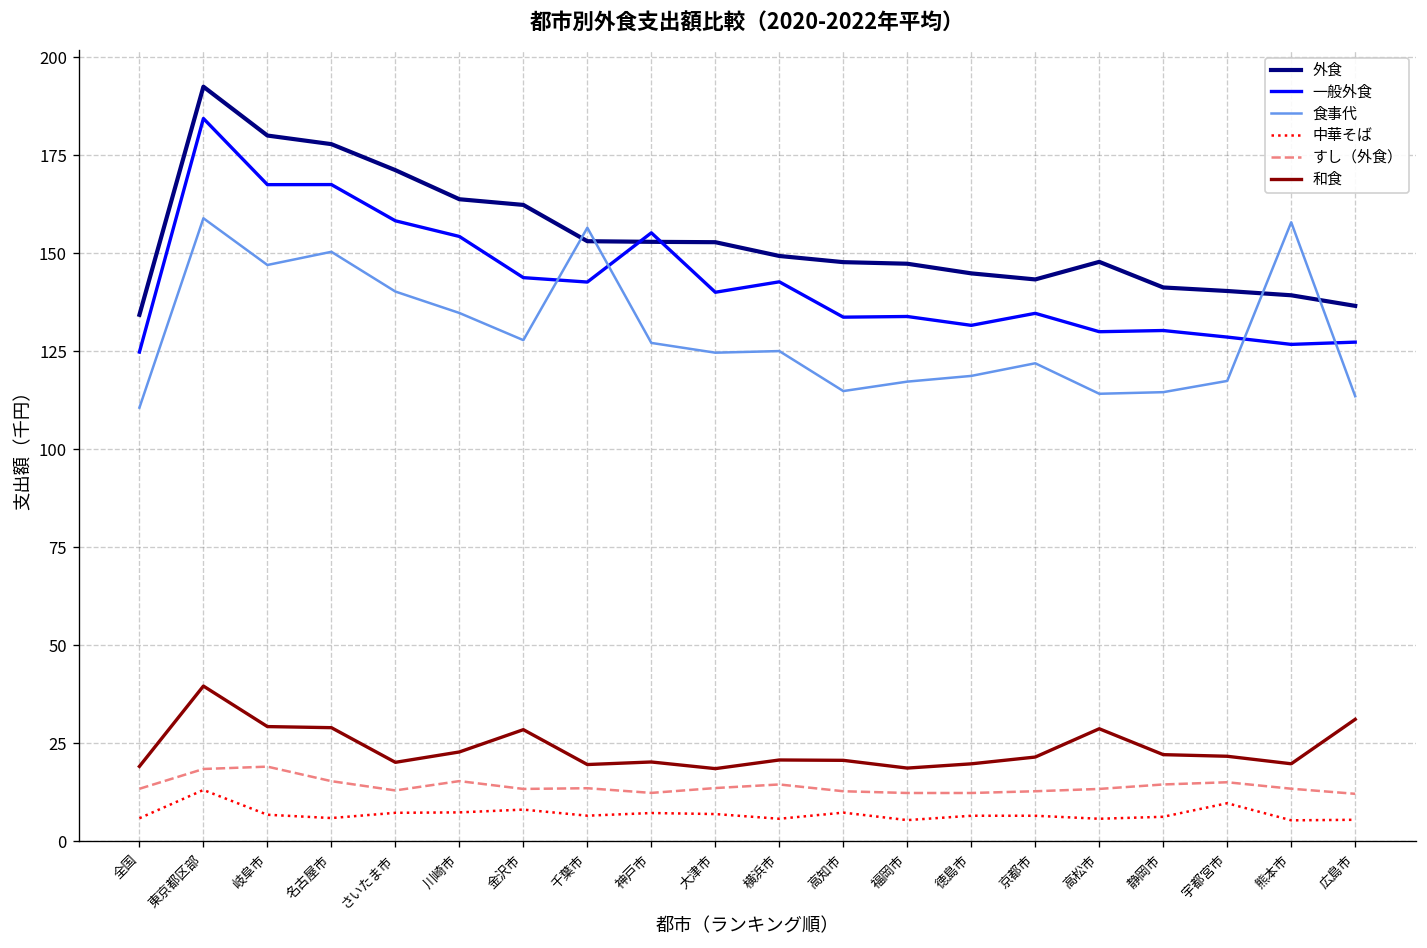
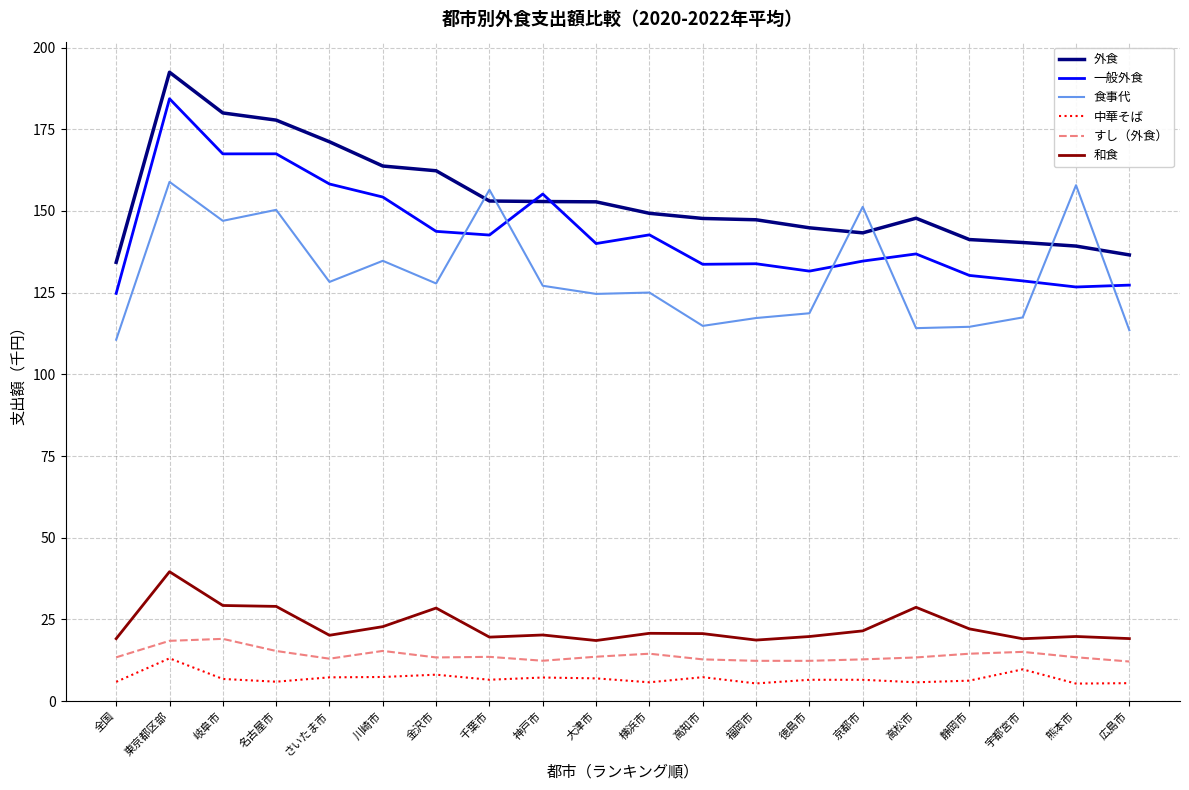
食事代, さいたま市: 140 -> 128
食事代, 京都市: 122 -> 151
一般外食, 高松市: 130 -> 137
和食, 宇都宮市: 22 -> 19
和食, 広島市: 31 -> 19
